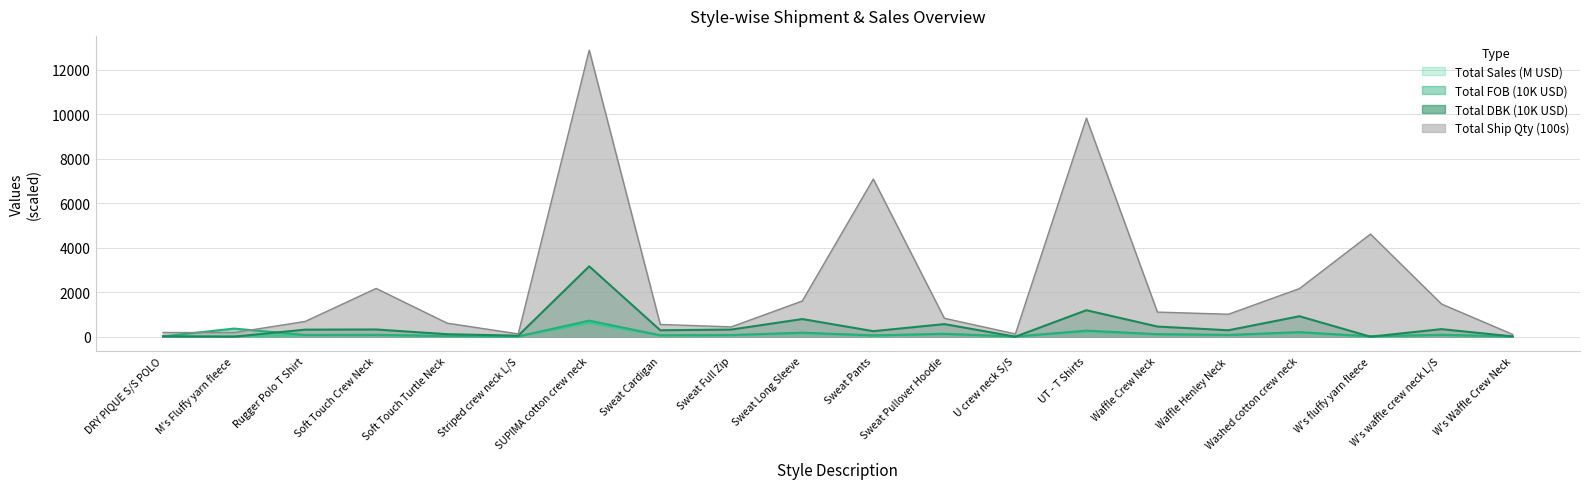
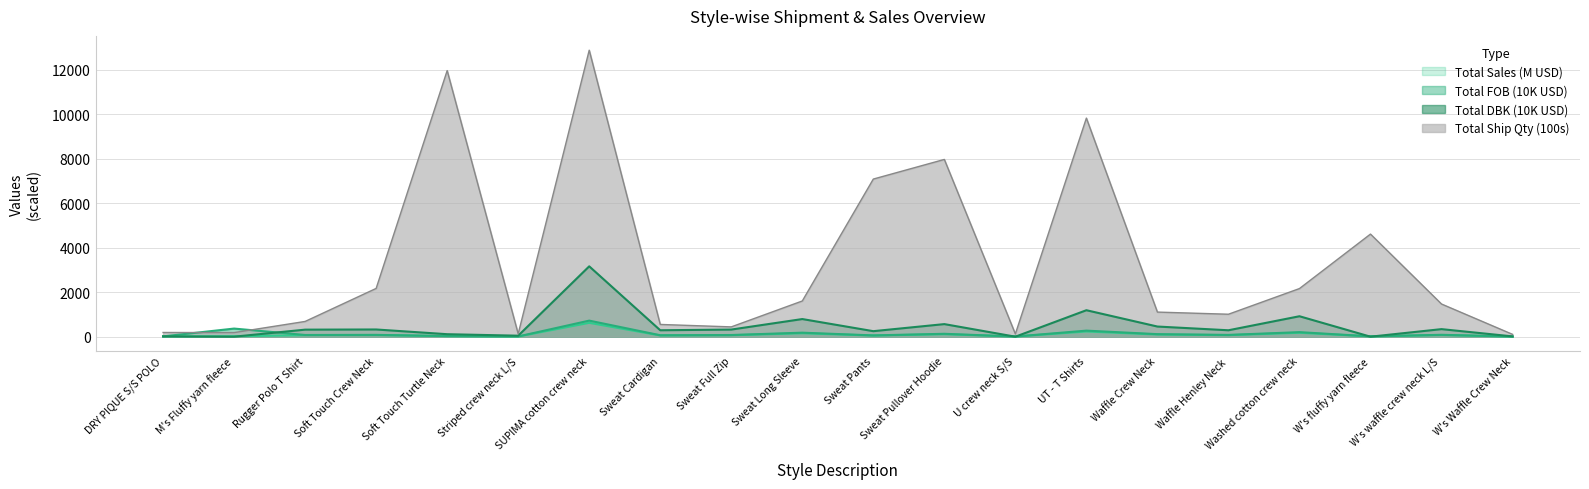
Total Ship Qty (100s), Soft Touch Turtle Neck: 600 -> 12000
Total Ship Qty (100s), Sweat Pullover Hoodie: 800 -> 8000
